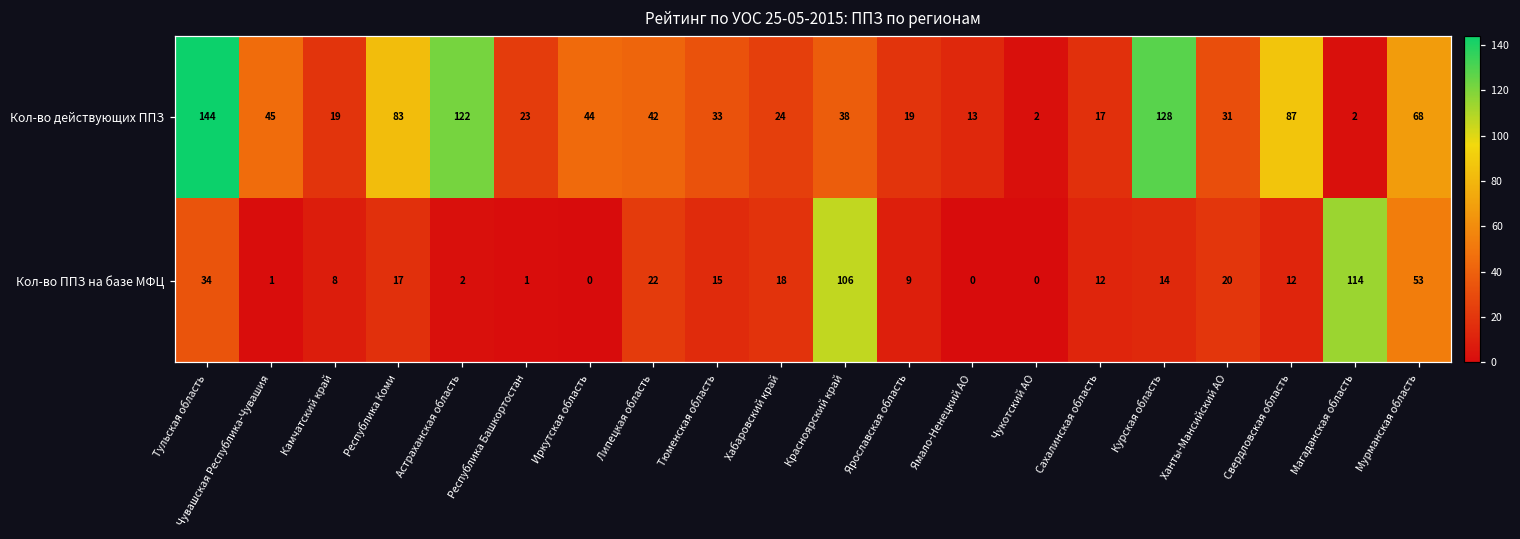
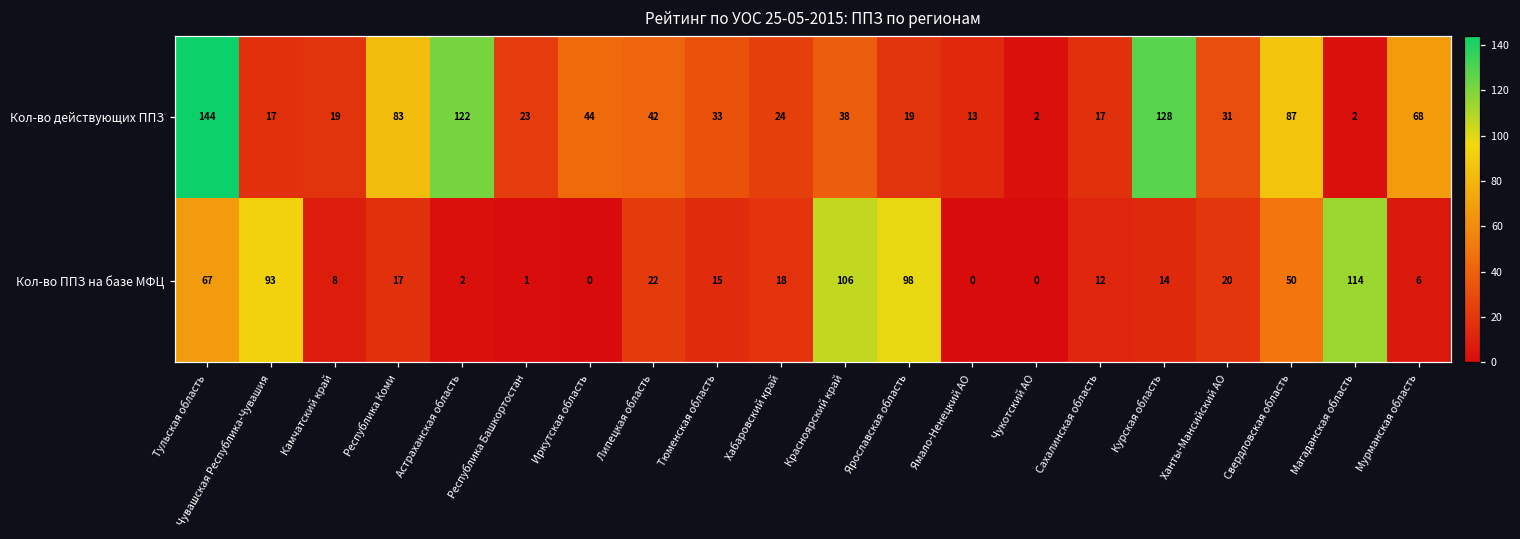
Кол-во действующих ППЗ, Чувашская Республика-Чувашия: 45 -> 17
Кол-во ППЗ на базе МФЦ, Тульская область: 34 -> 67
Кол-во ППЗ на базе МФЦ, Чувашская Республика-Чувашия: 1 -> 93
Кол-во ППЗ на базе МФЦ, Ярославская область: 9 -> 98
Кол-во ППЗ на базе МФЦ, Свердловская область: 12 -> 50
Кол-во ППЗ на базе МФЦ, Мурманская область: 53 -> 6
